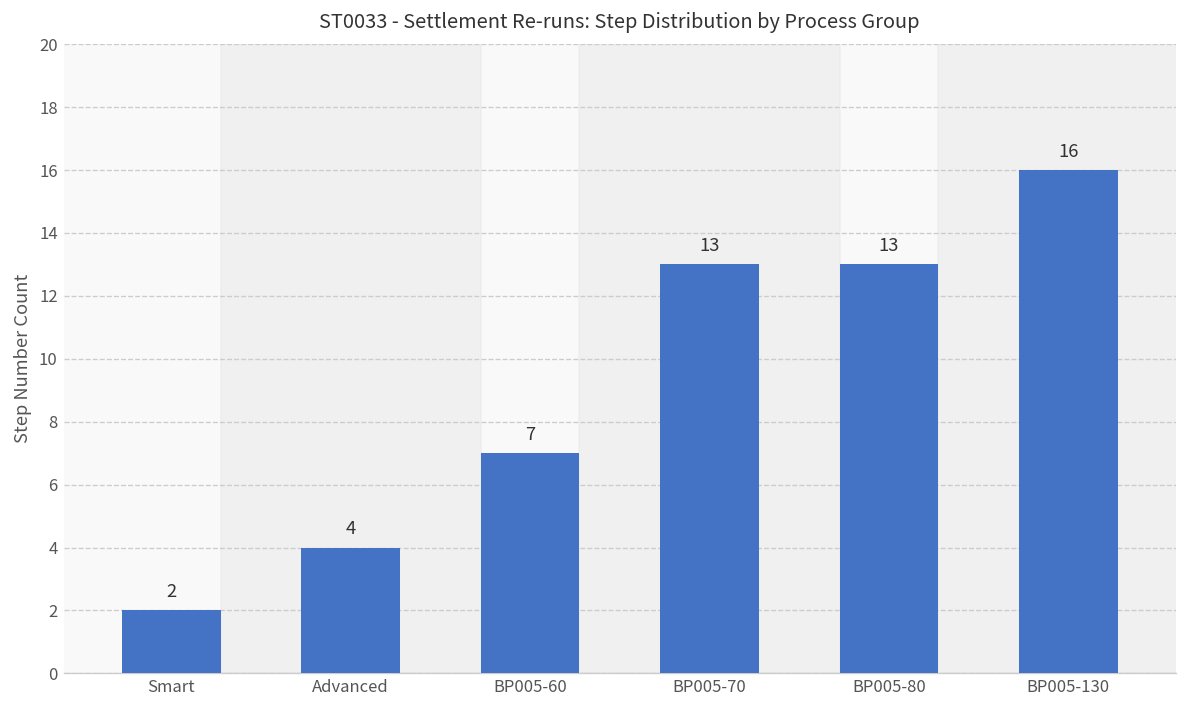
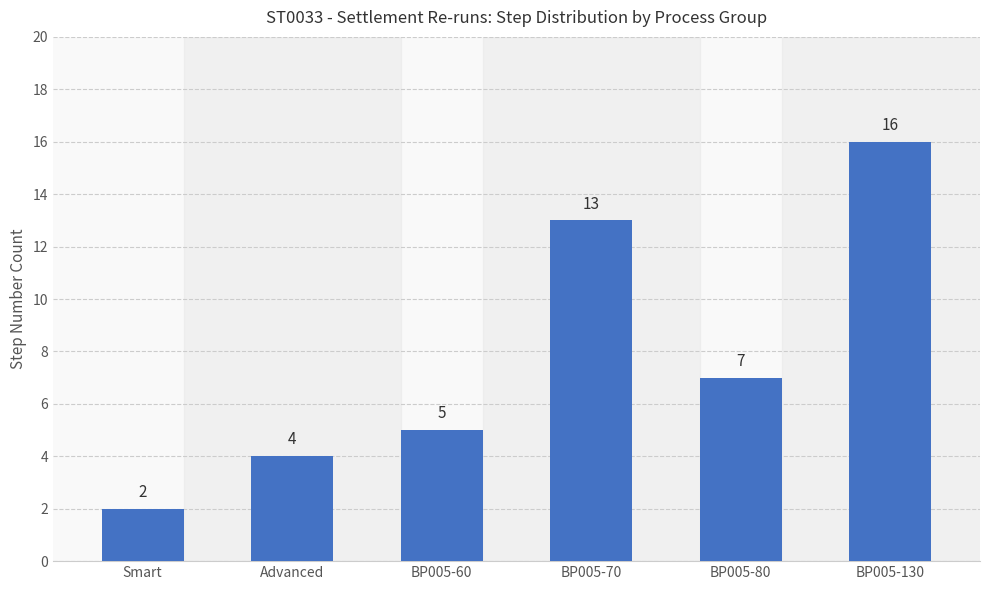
BP005-60: 7 -> 5
BP005-80: 13 -> 7
